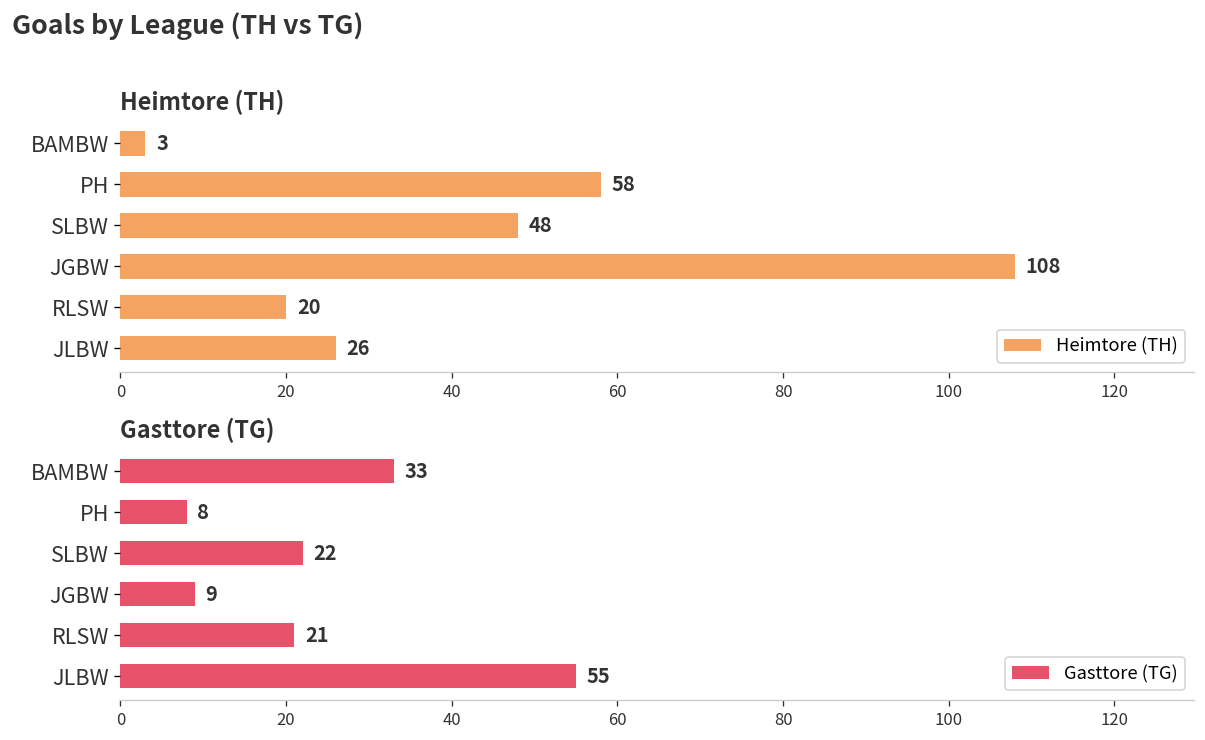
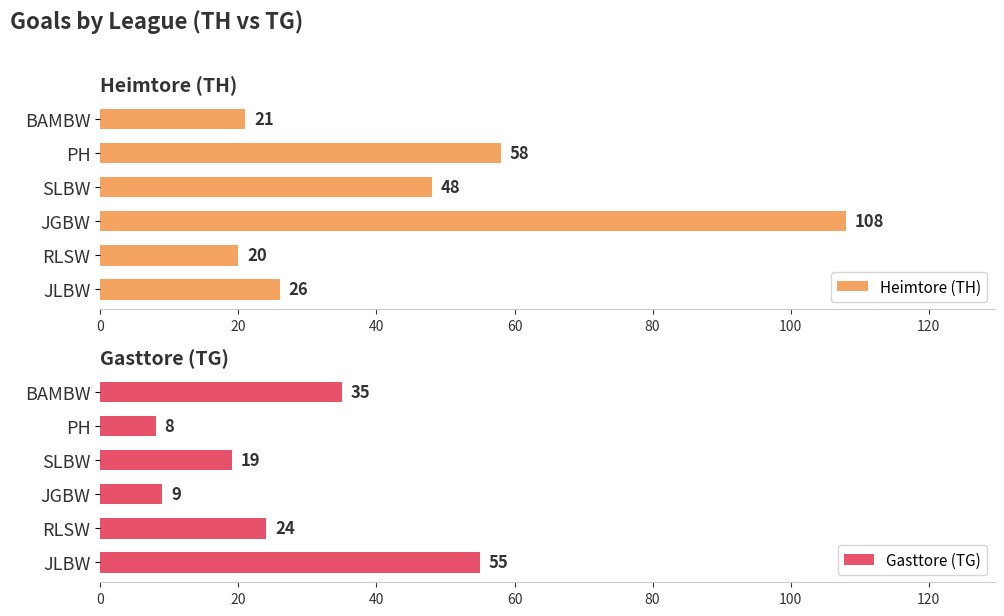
Heimtore (TH), BAMBW: 3 -> 21
Gasttore (TG), BAMBW: 33 -> 35
Gasttore (TG), SLBW: 22 -> 19
Gasttore (TG), RLSW: 21 -> 24
